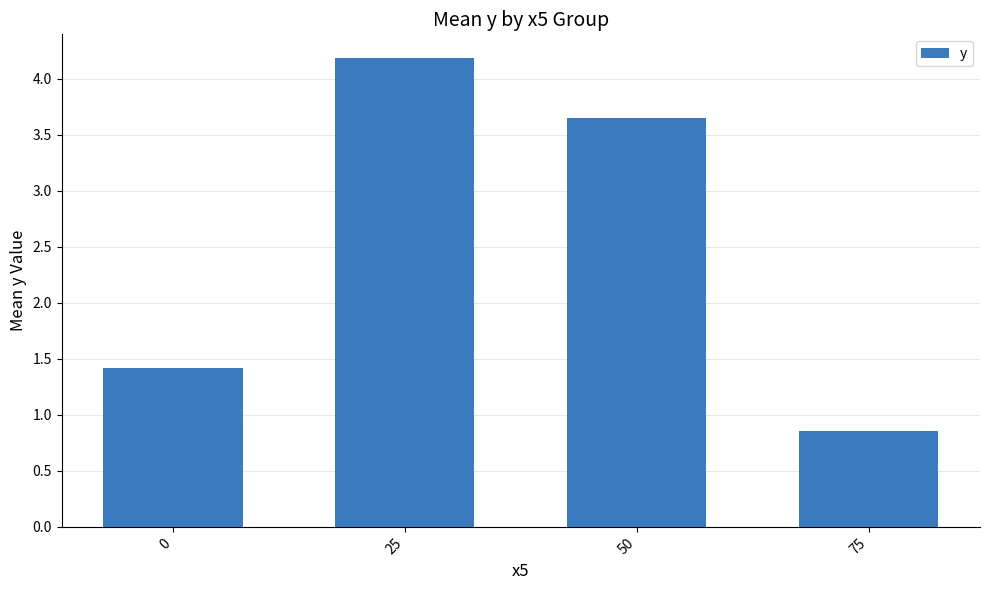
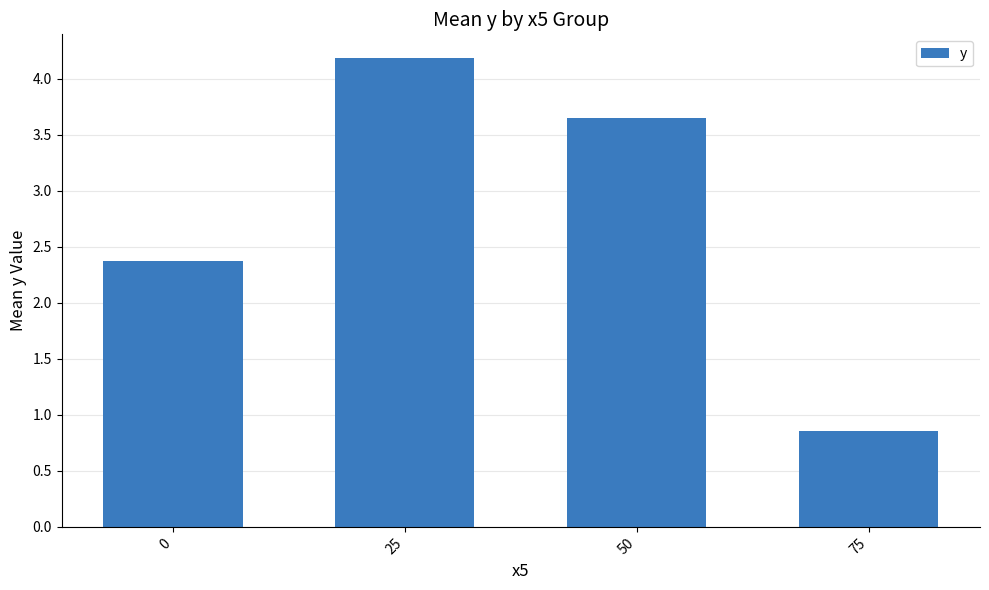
0: 1.42 -> 2.37
